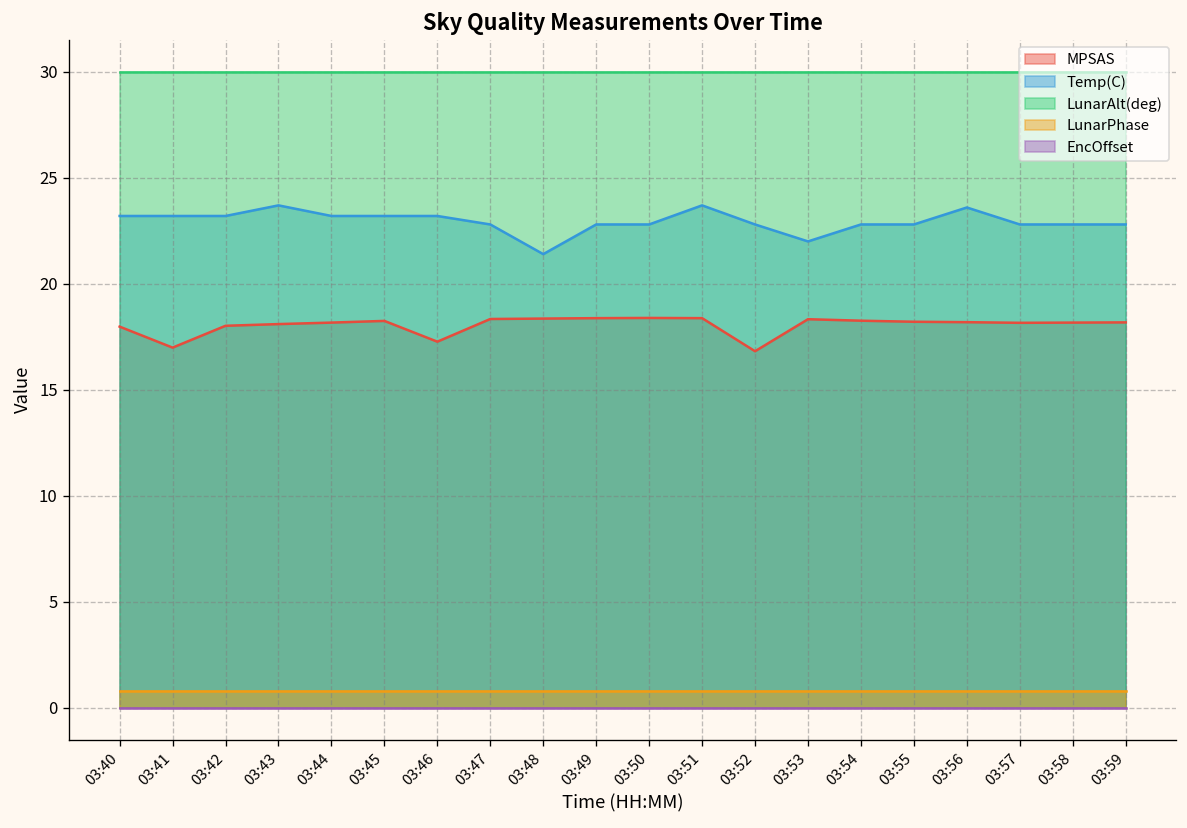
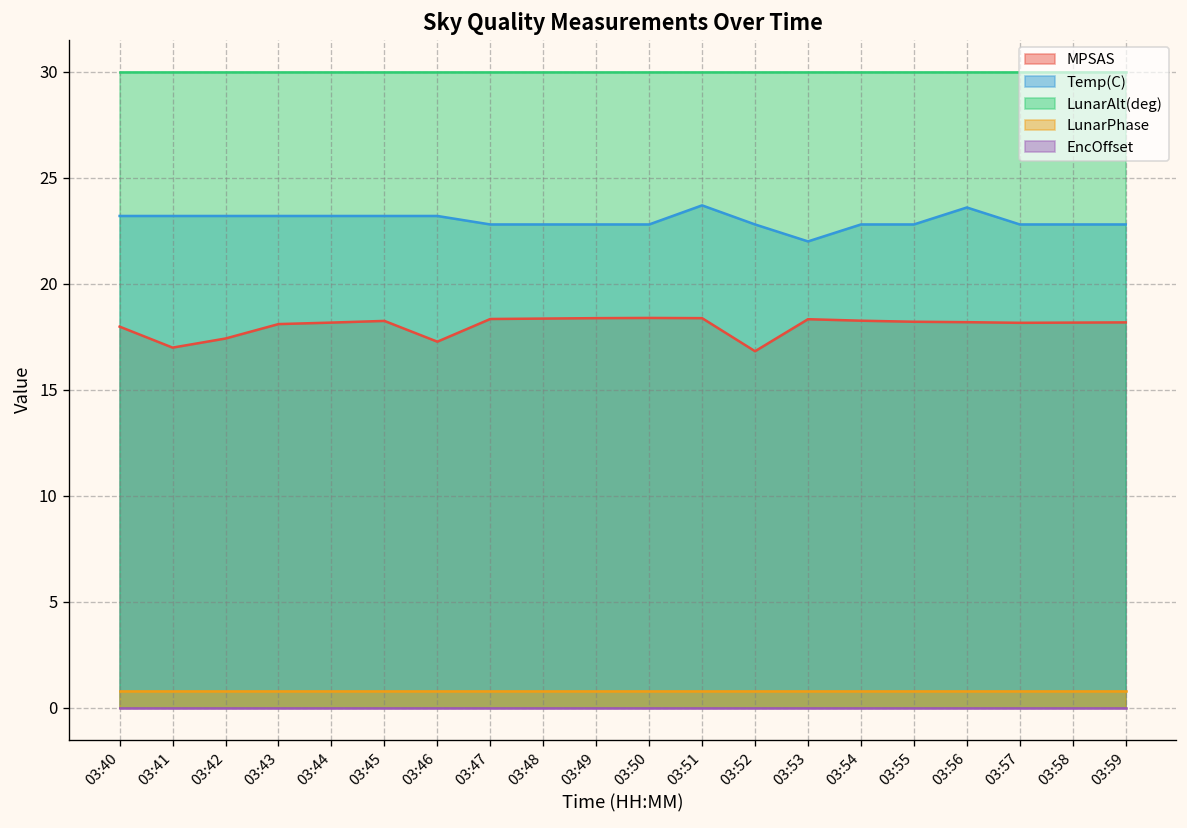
MPSAS, 03:42: 18.0 -> 17.4
Temp(C), 03:43: 23.7 -> 23.2
Temp(C), 03:48: 21.4 -> 22.8
